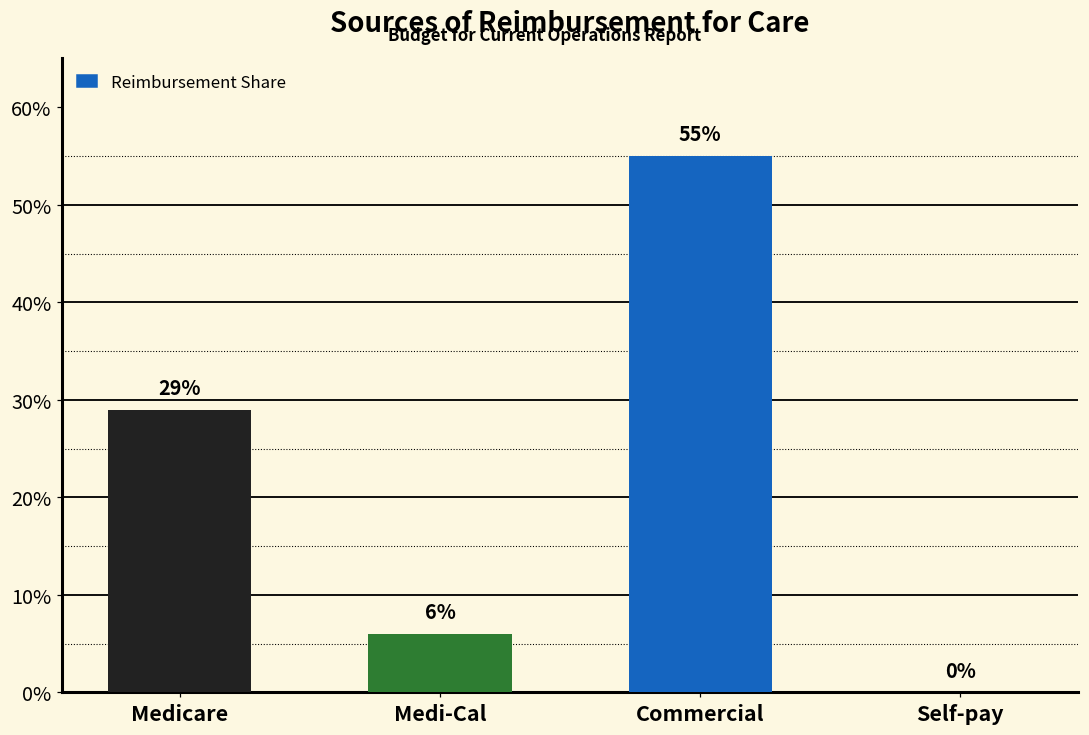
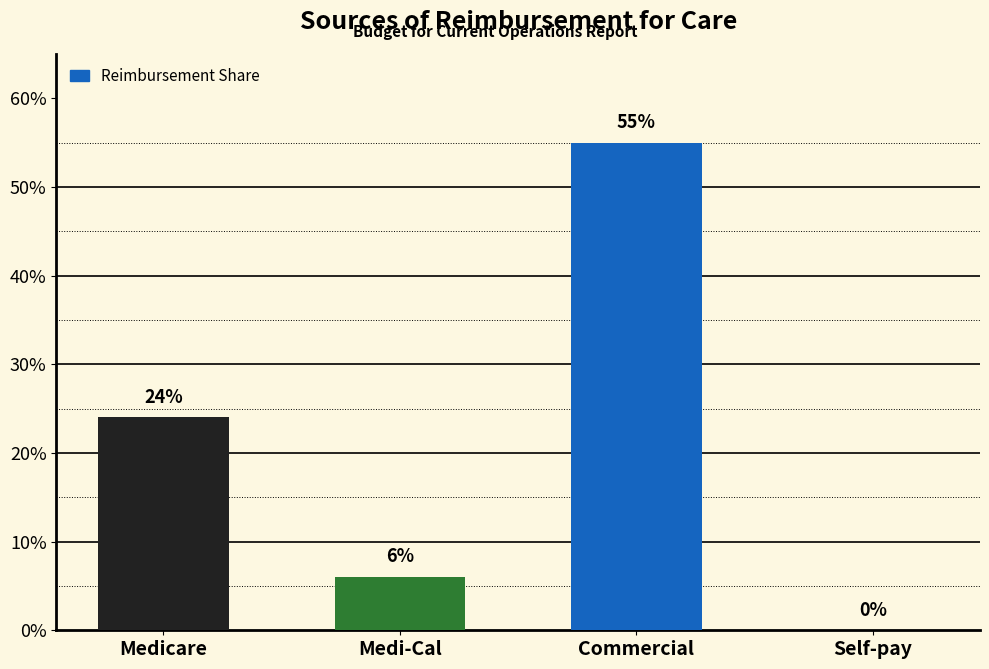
Medicare: 29% -> 24%
